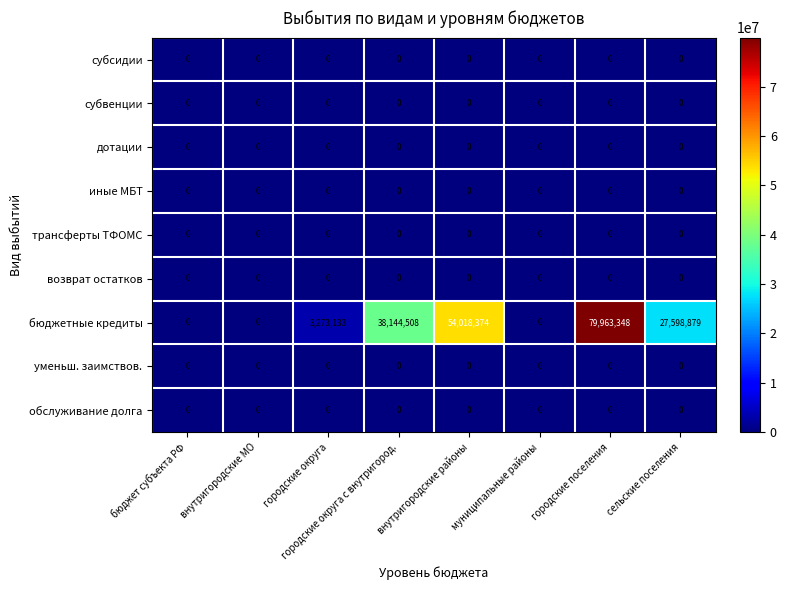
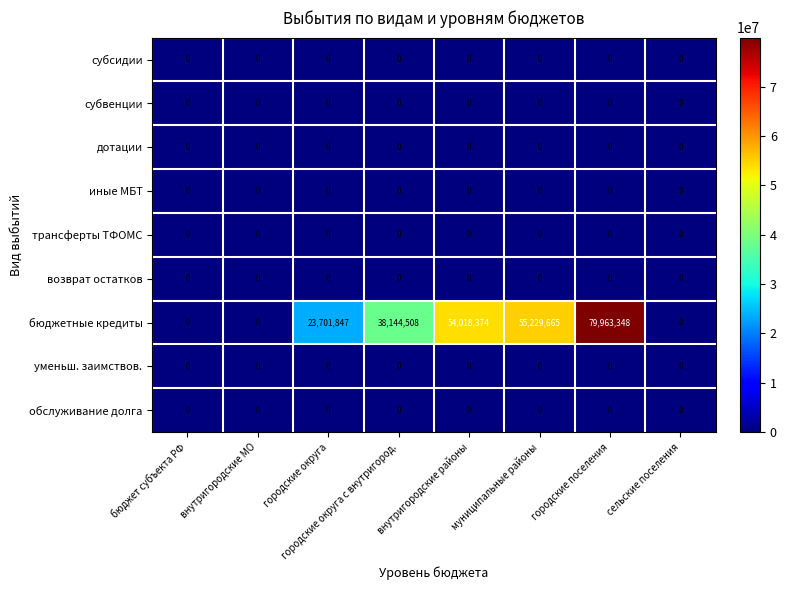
бюджетные кредиты, городские округа: 3,273,133 -> 23,701,847
бюджетные кредиты, муниципальные районы: 0 -> 55,229,665
бюджетные кредиты, сельские поселения: 27,598,879 -> 0
